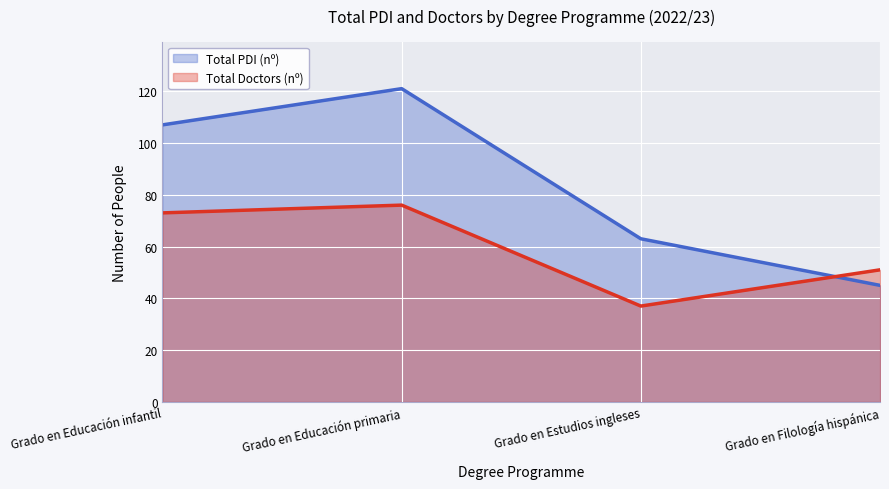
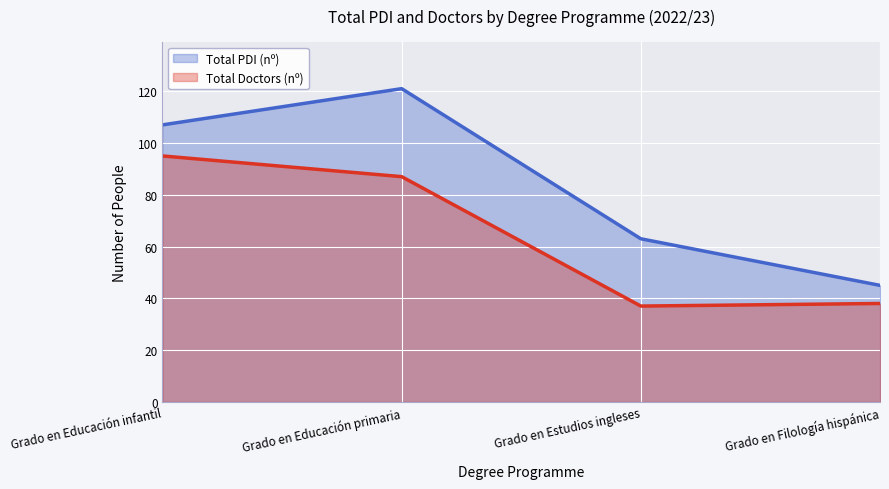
Total Doctors (nº), Grado en Educación infantil: 73 -> 95
Total Doctors (nº), Grado en Educación primaria: 76 -> 87
Total Doctors (nº), Grado en Filología hispánica: 51 -> 38
